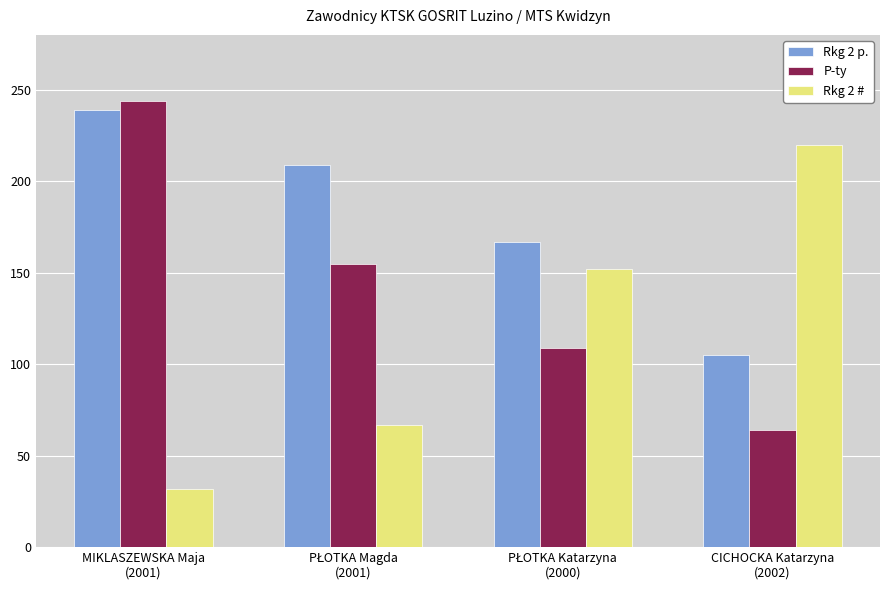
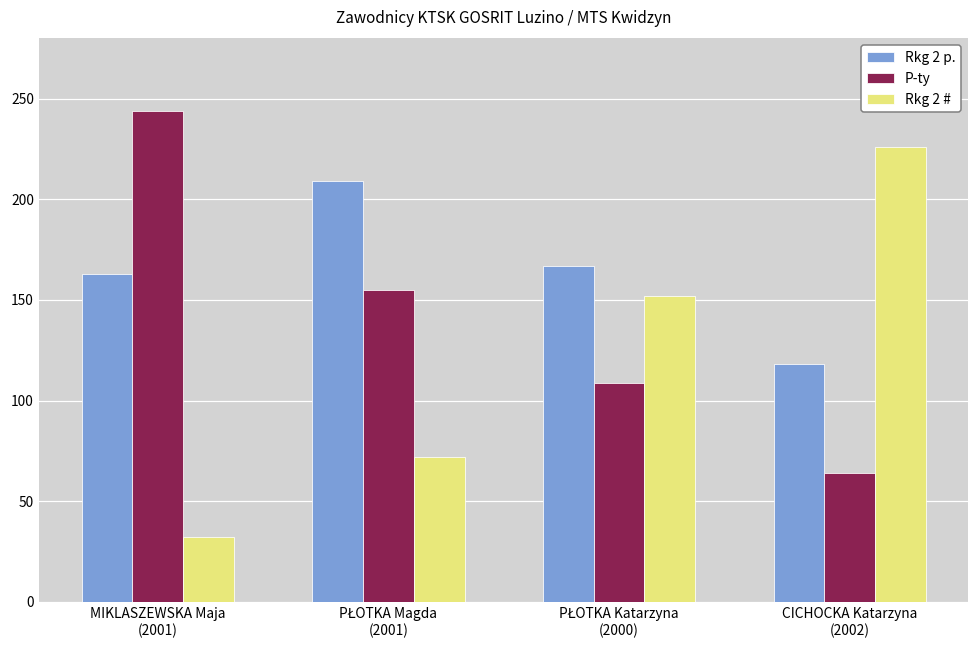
Rkg 2 p., MIKLASZEWSKA Maja (2001): 239 -> 163
Rkg 2 #, PŁOTKA Magda (2001): 67 -> 72
Rkg 2 p., CICHOCKA Katarzyna (2002): 105 -> 118
Rkg 2 #, CICHOCKA Katarzyna (2002): 220 -> 226
